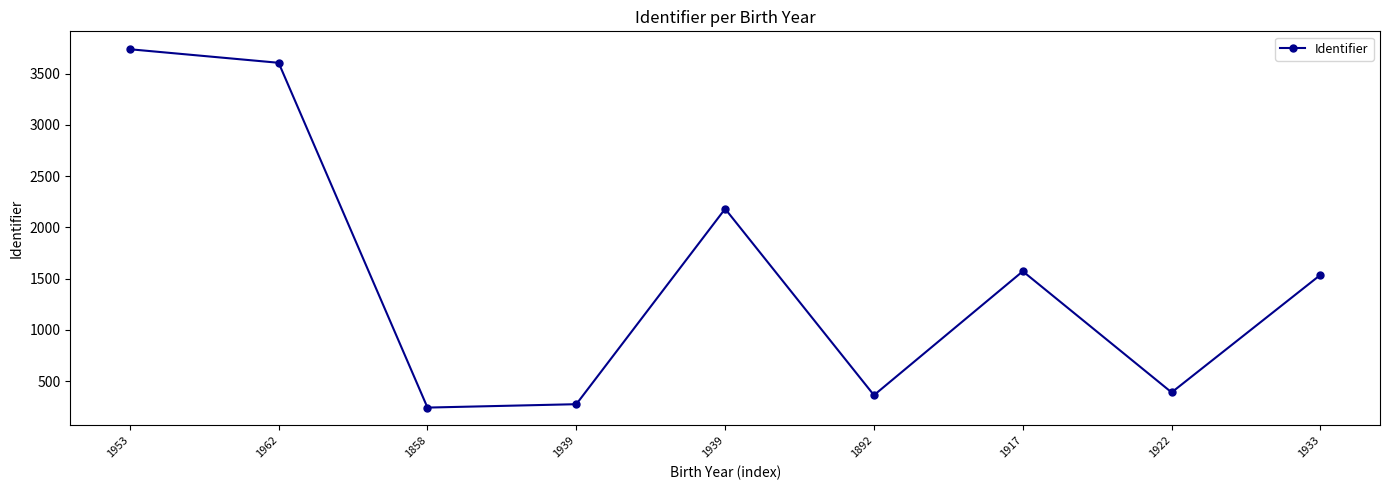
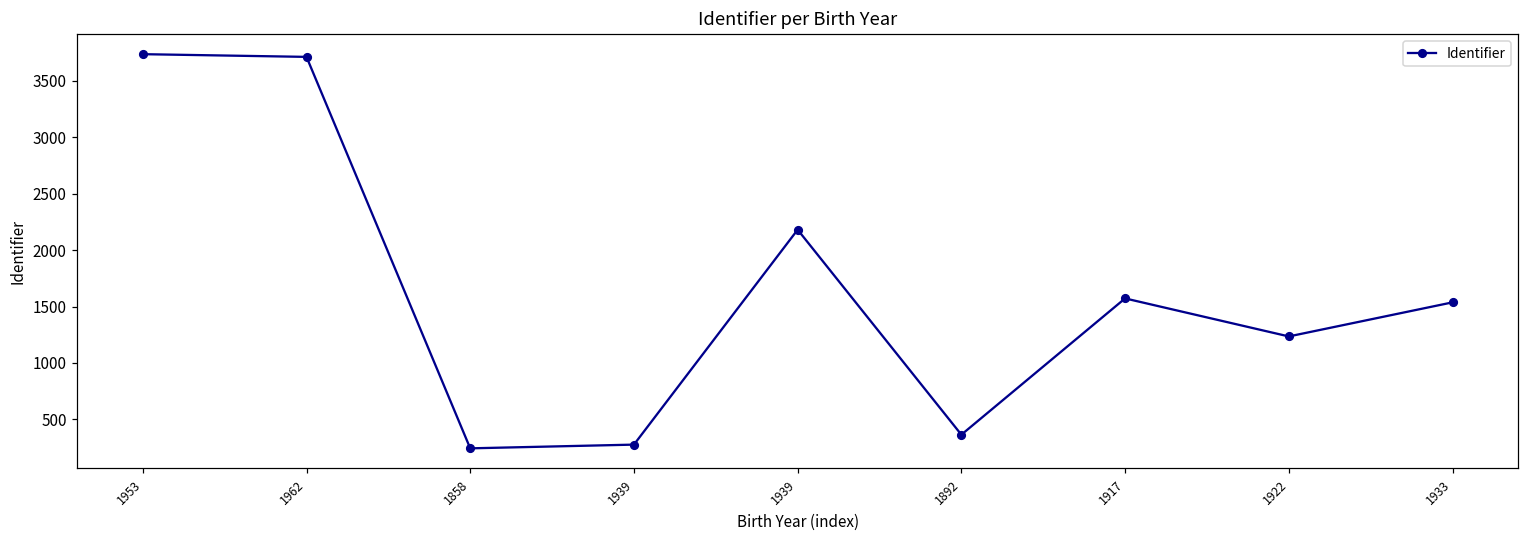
1962: 3610 -> 3710
1922: 390 -> 1240
